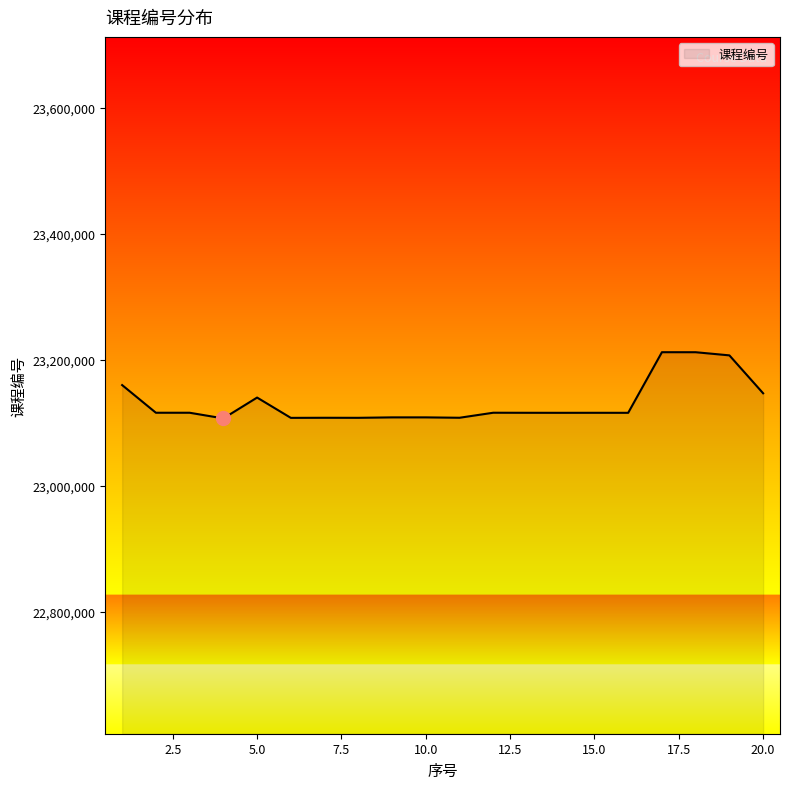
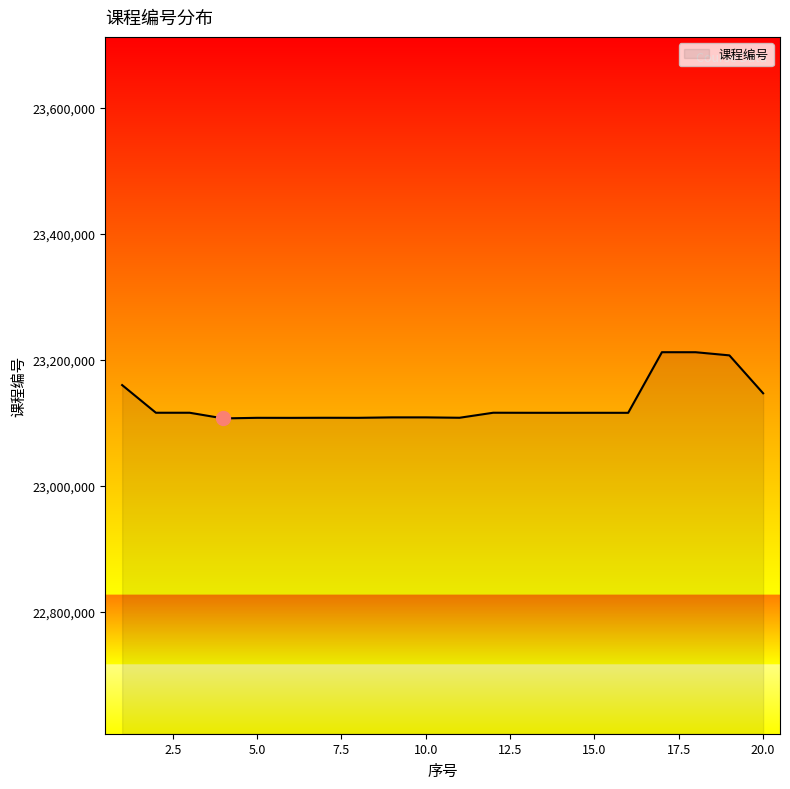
课程编号, 5.0: 23,140,000 -> 23,110,000
